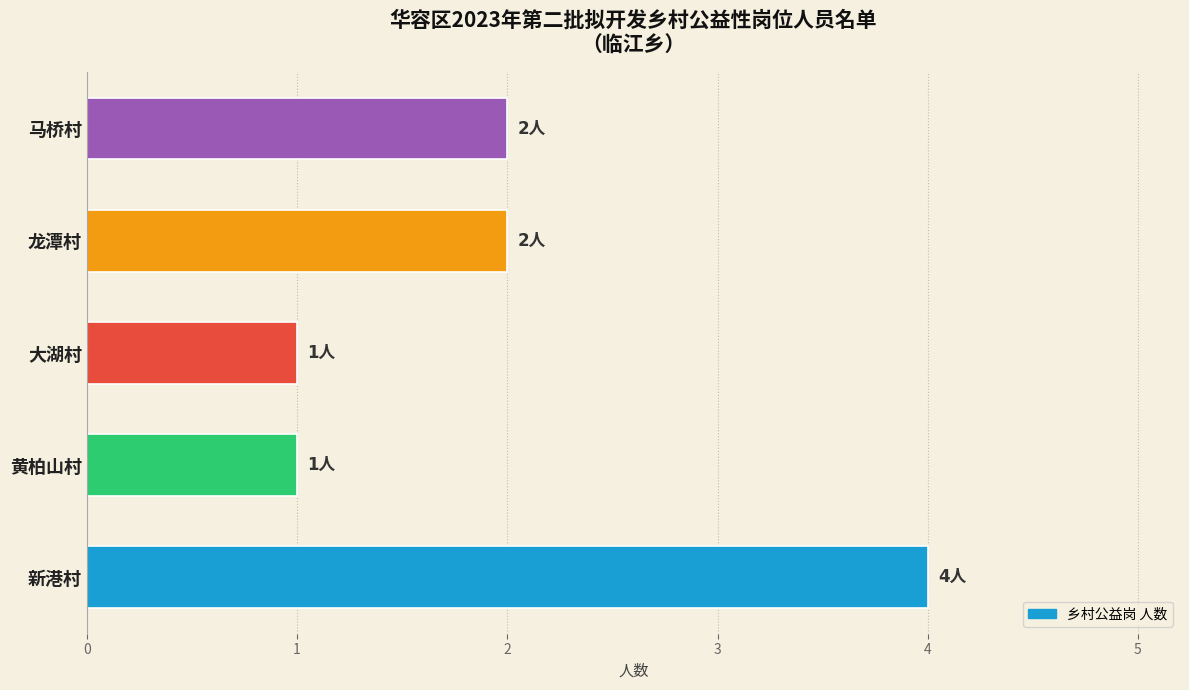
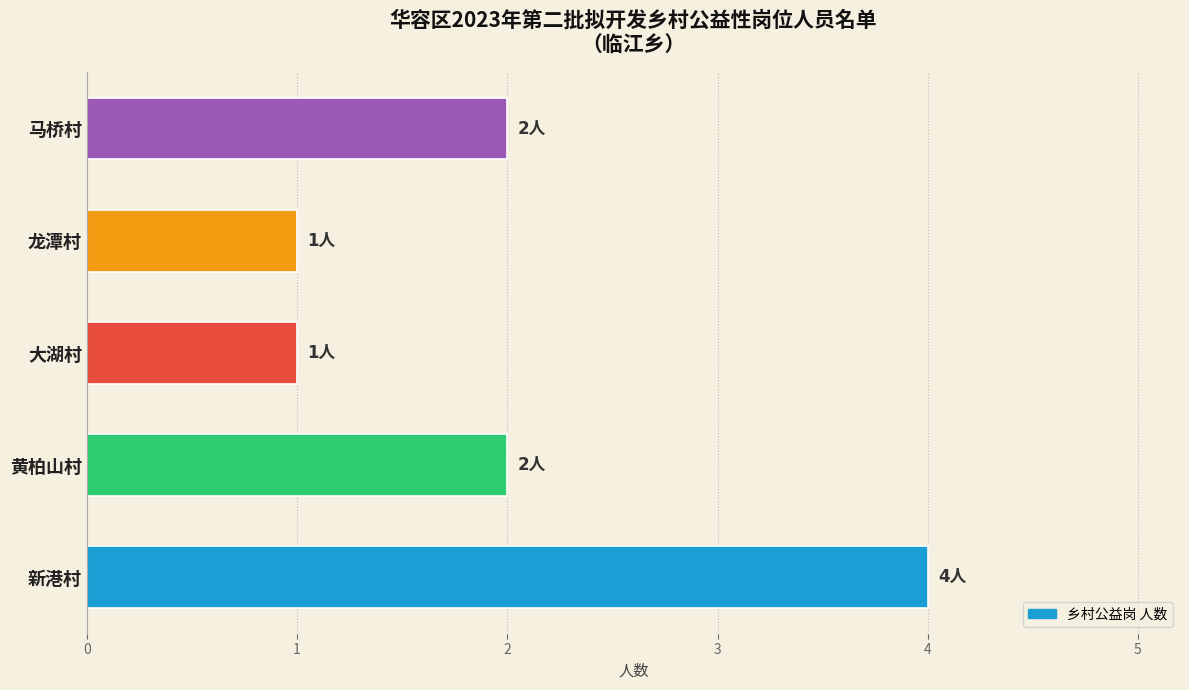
龙潭村: 2人 -> 1人
黄柏山村: 1人 -> 2人
